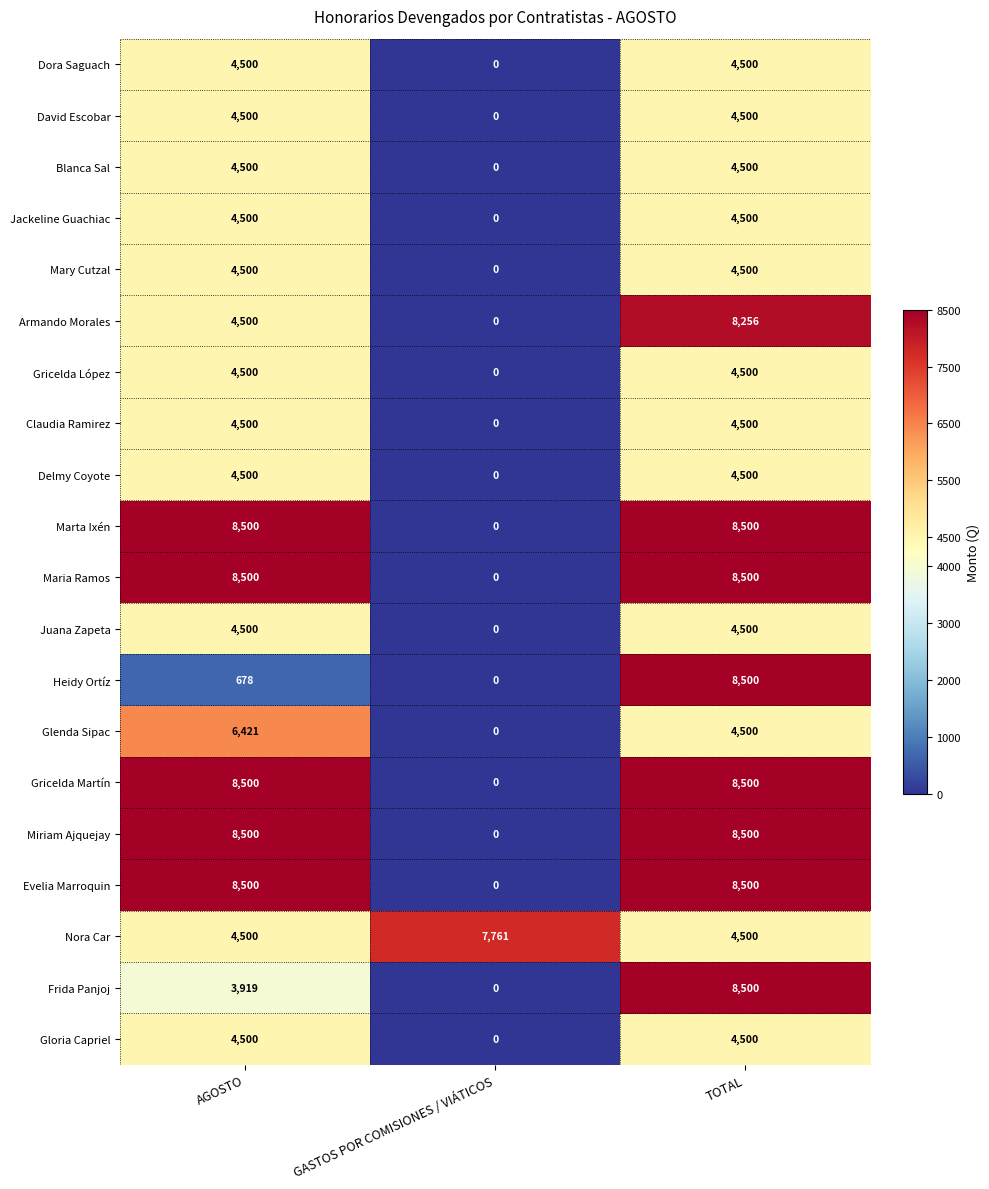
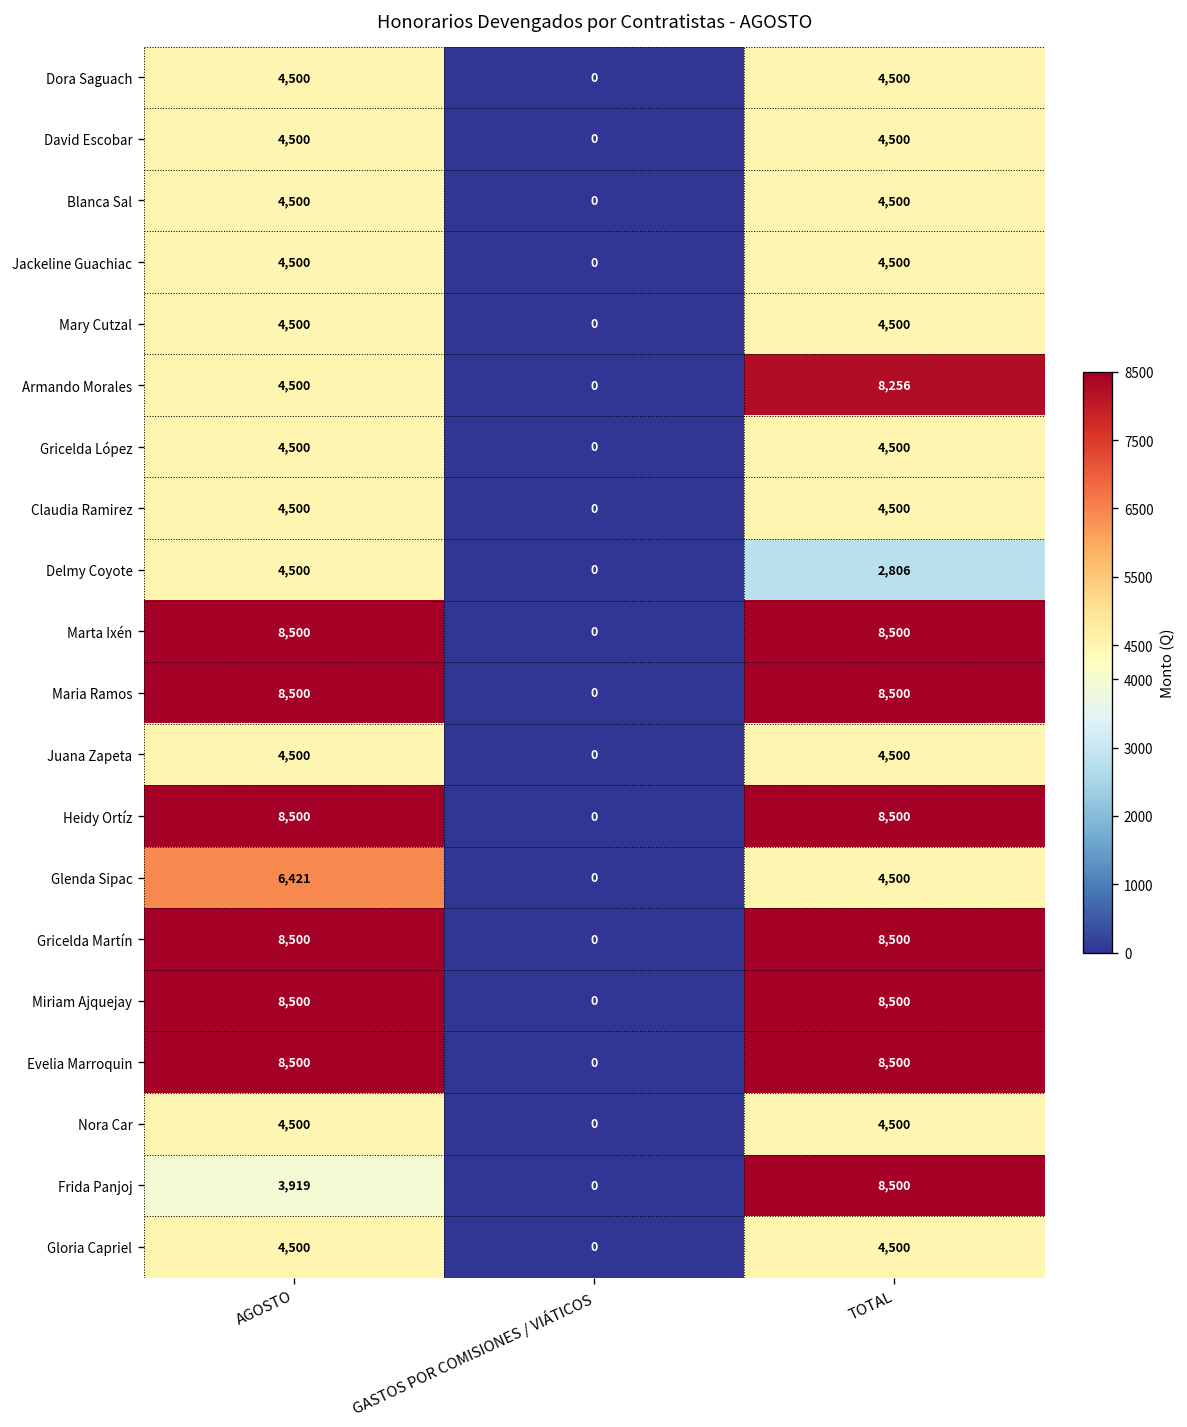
Delmy Coyote, TOTAL: 4,500 -> 2,806
Heidy Ortíz, AGOSTO: 678 -> 8,500
Nora Car, GASTOS POR COMISIONES / VIÁTICOS: 7,761 -> 0
